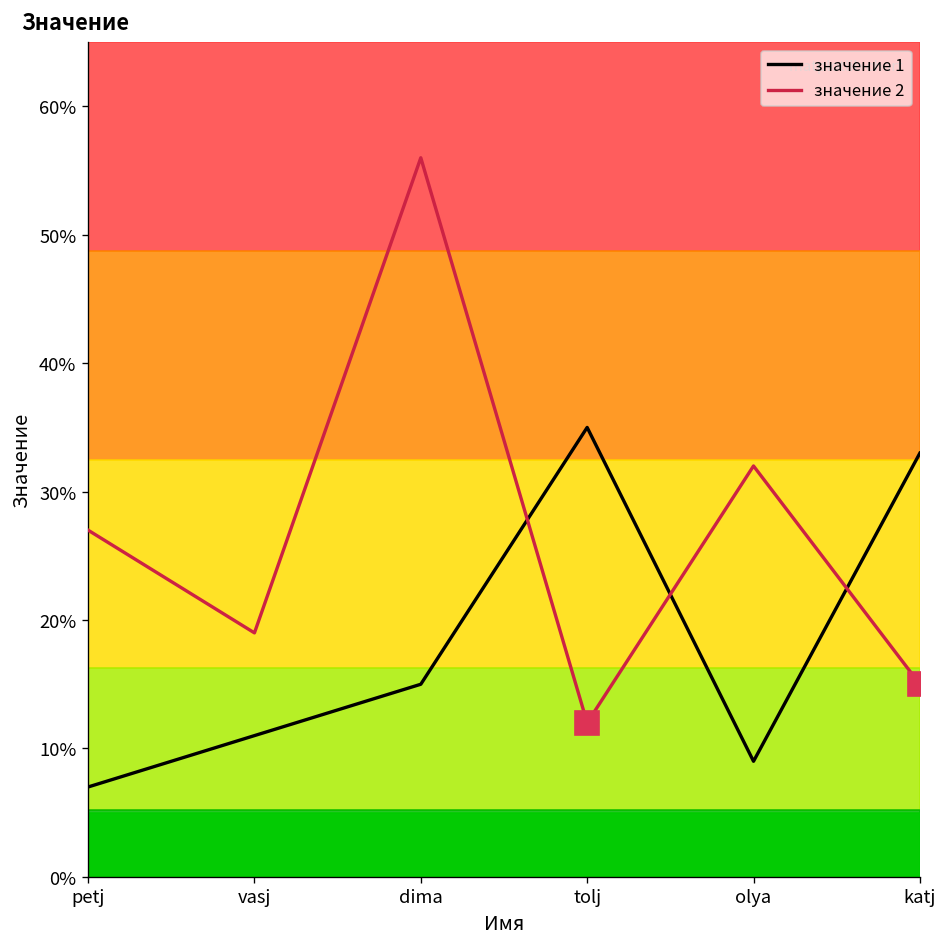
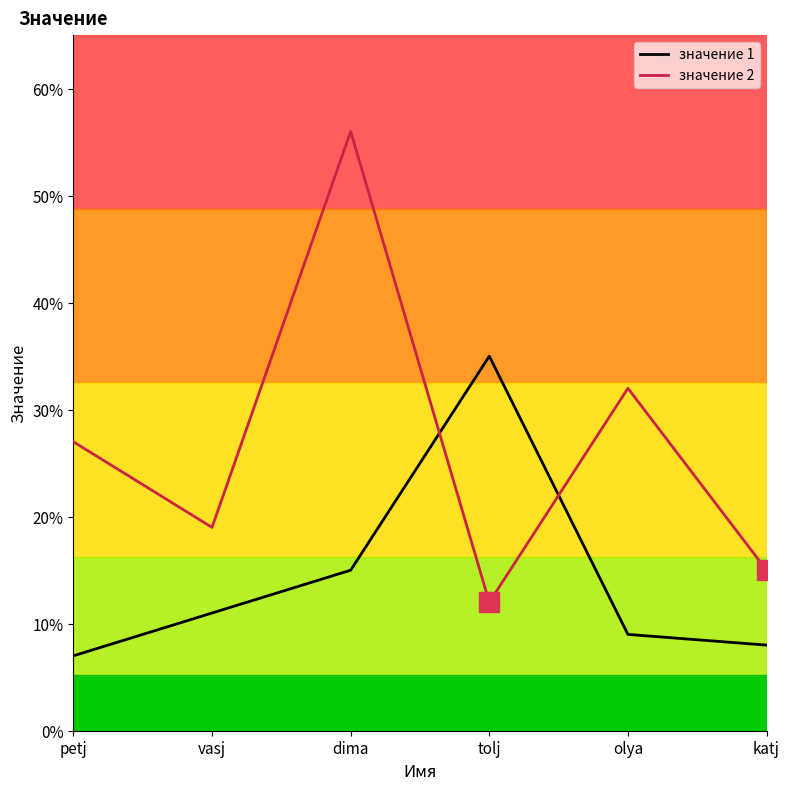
значение 1, katj: 33% -> 8%
